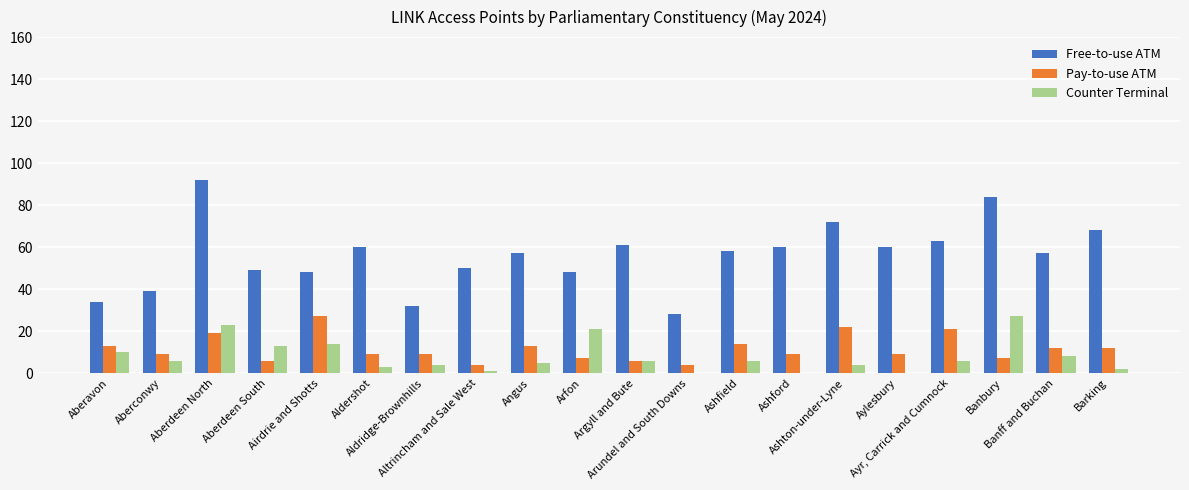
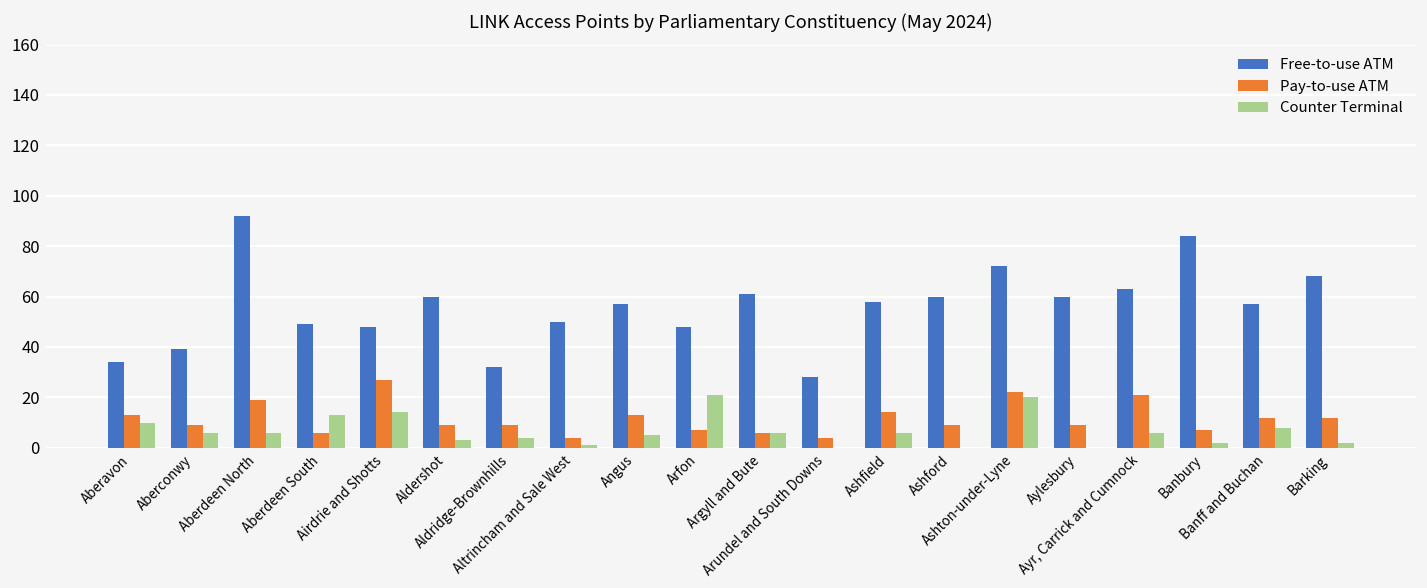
Counter Terminal, Aberdeen North: 23 -> 6
Counter Terminal, Ashton-under-Lyne: 4 -> 20
Counter Terminal, Banbury: 27 -> 2
